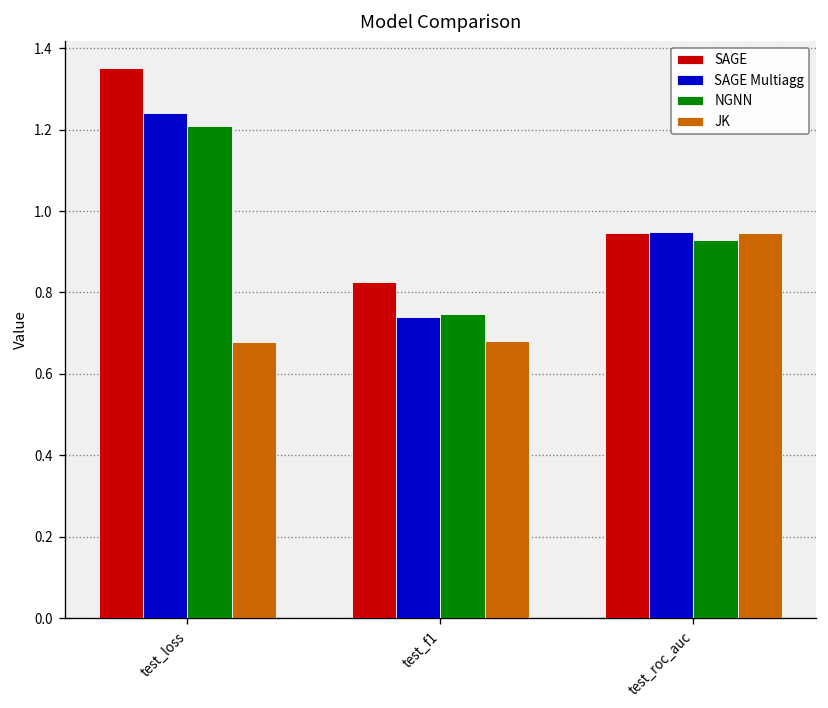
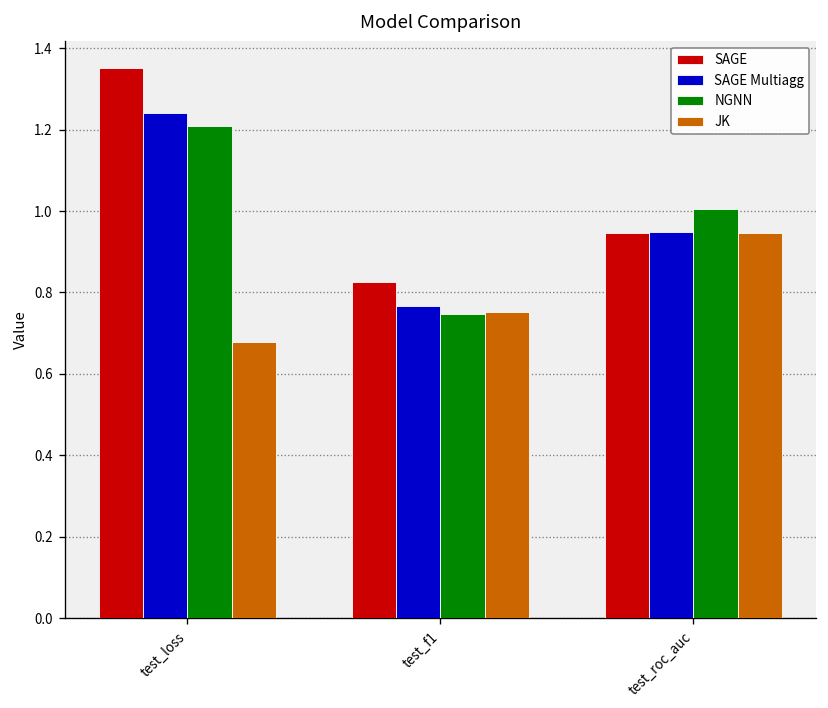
SAGE Multiagg, test_f1: 0.74 -> 0.77
JK, test_f1: 0.68 -> 0.75
NGNN, test_roc_auc: 0.93 -> 1.00
